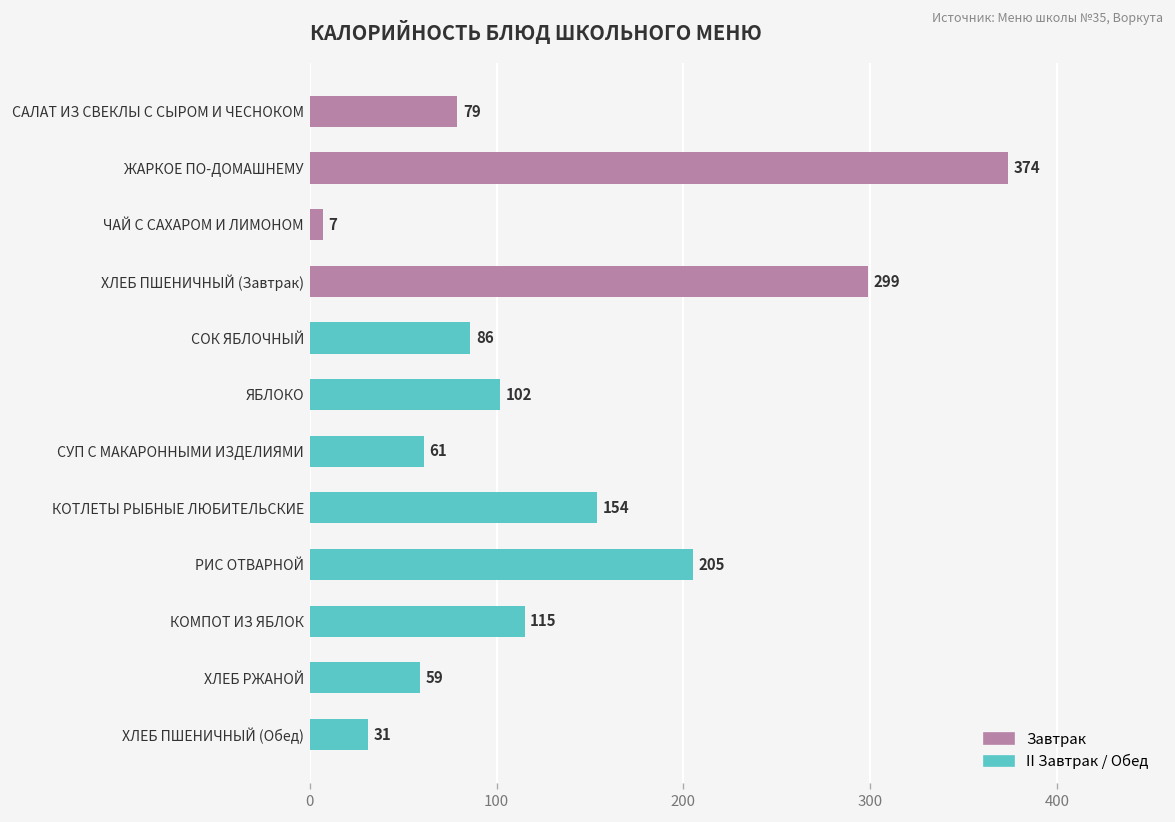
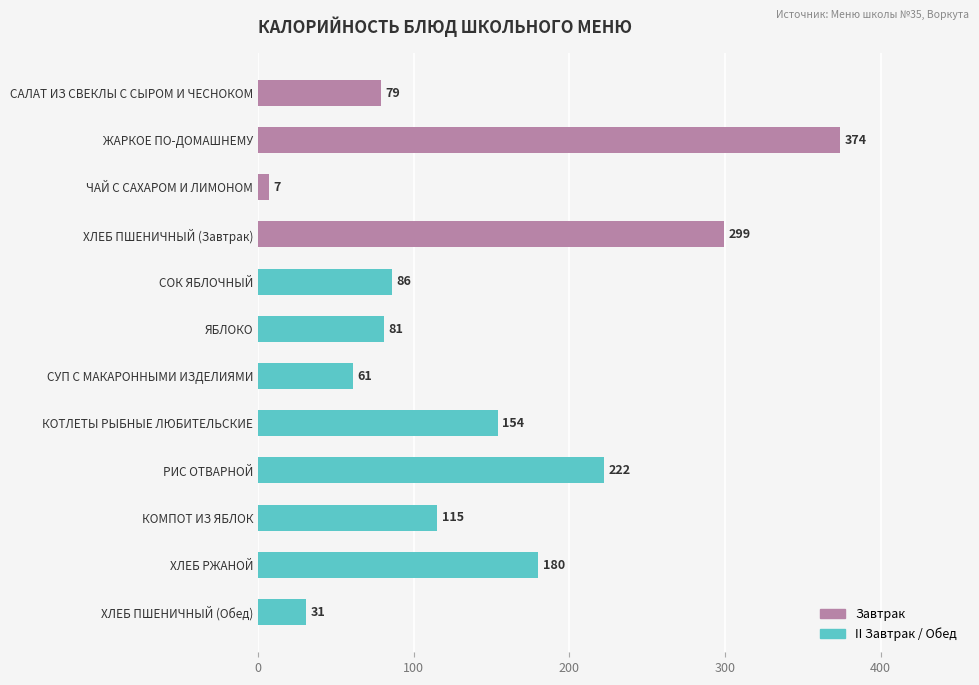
ЯБЛОКО: 102 -> 81
РИС ОТВАРНОЙ: 205 -> 222
ХЛЕБ РЖАНОЙ: 59 -> 180
